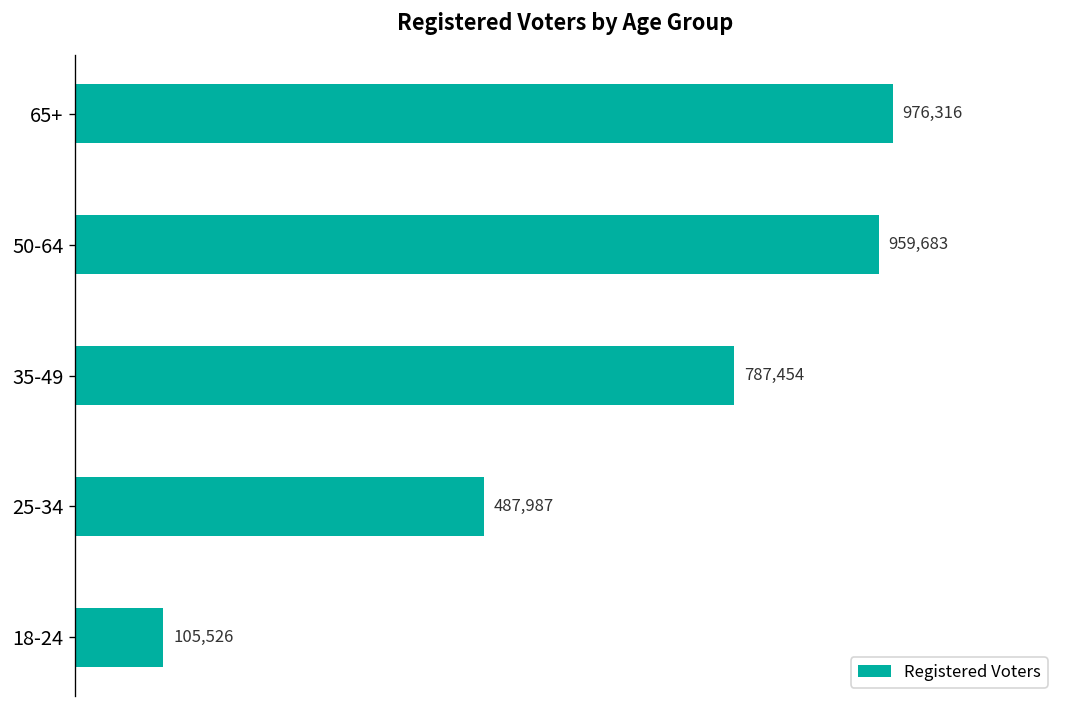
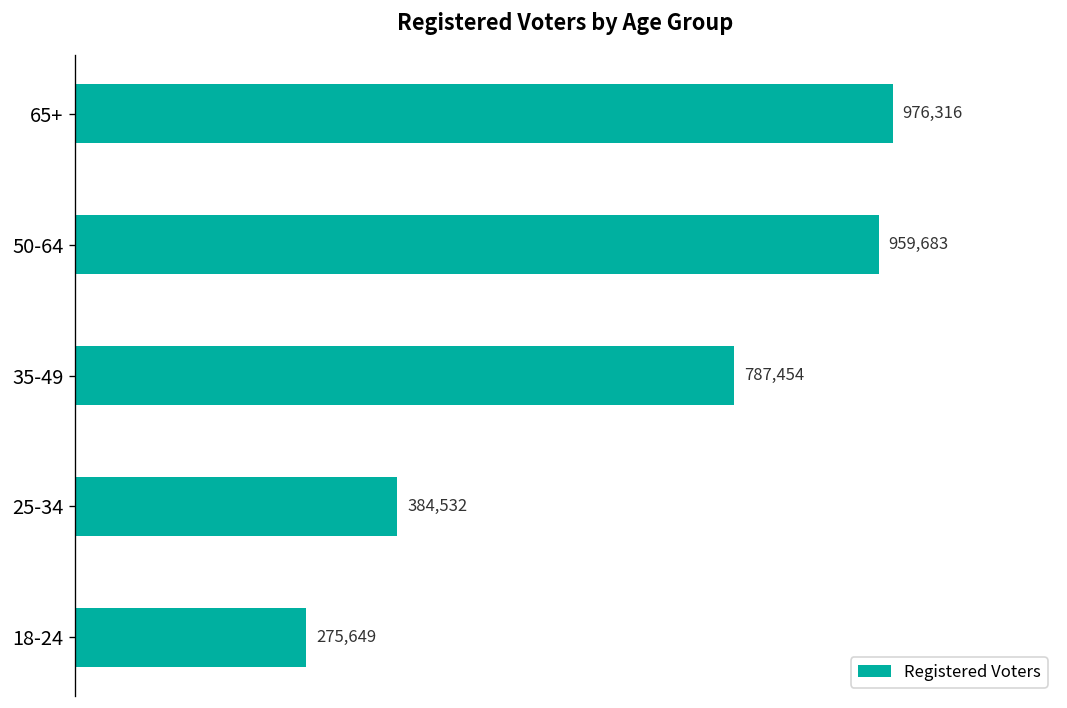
25-34: 487,987 -> 384,532
18-24: 105,526 -> 275,649
